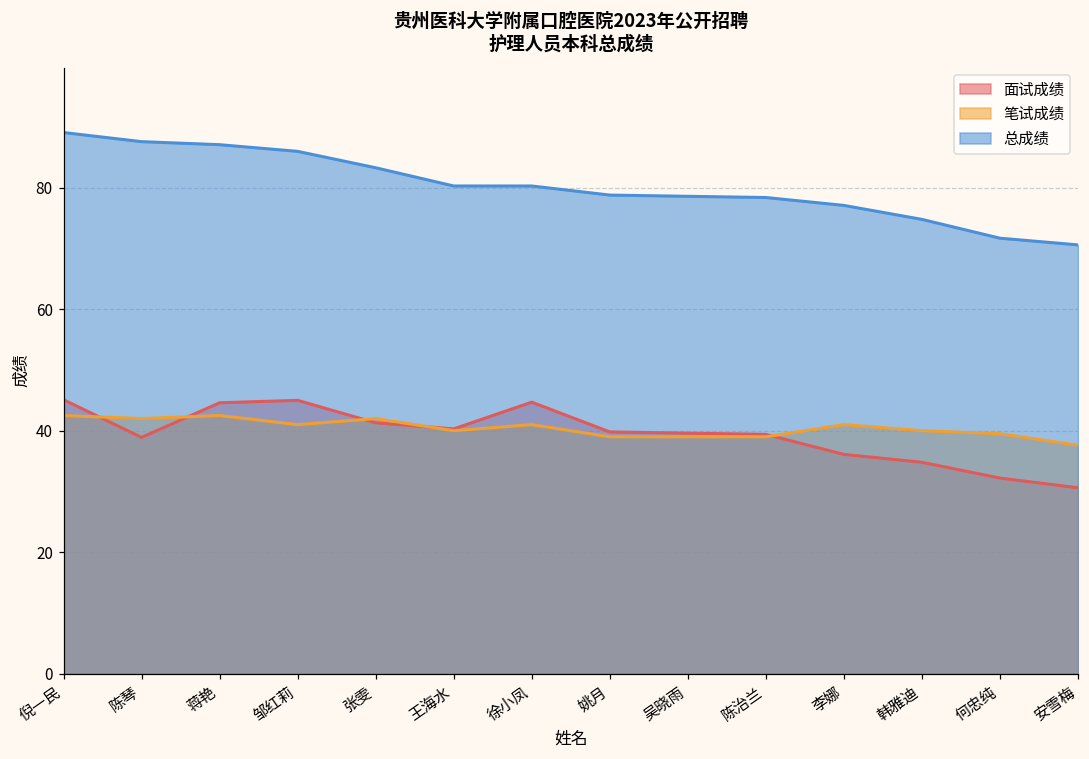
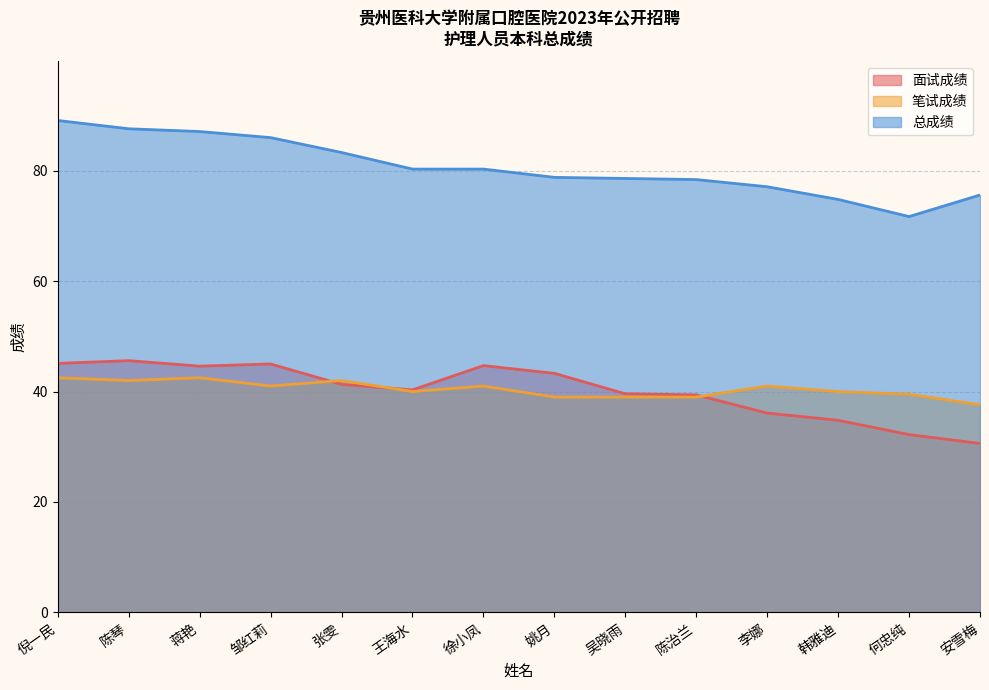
面试成绩, 陈琴: 39 -> 46
面试成绩, 姚月: 40 -> 43
总成绩, 安雪梅: 71 -> 76
